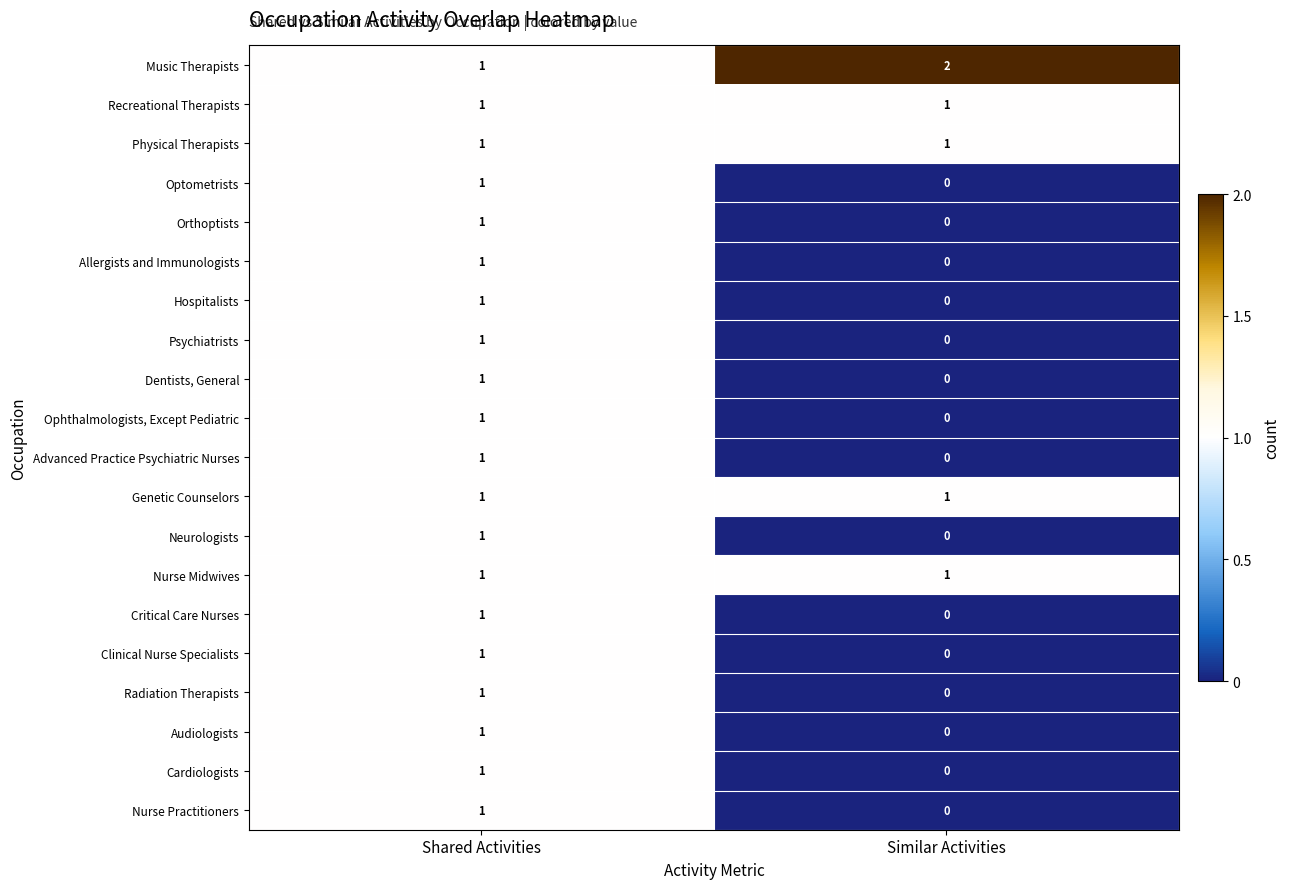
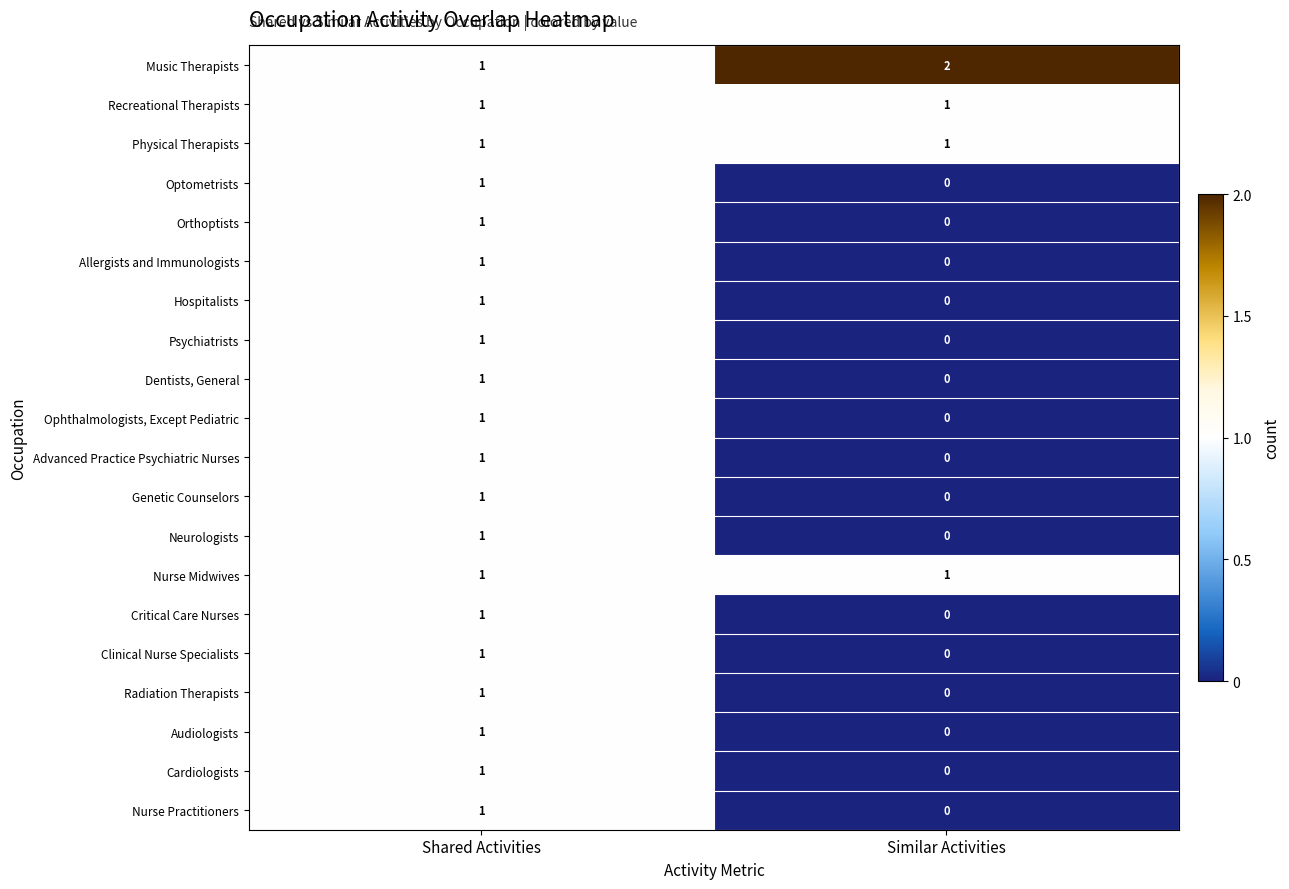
Genetic Counselors, Similar Activities: 1 -> 0
